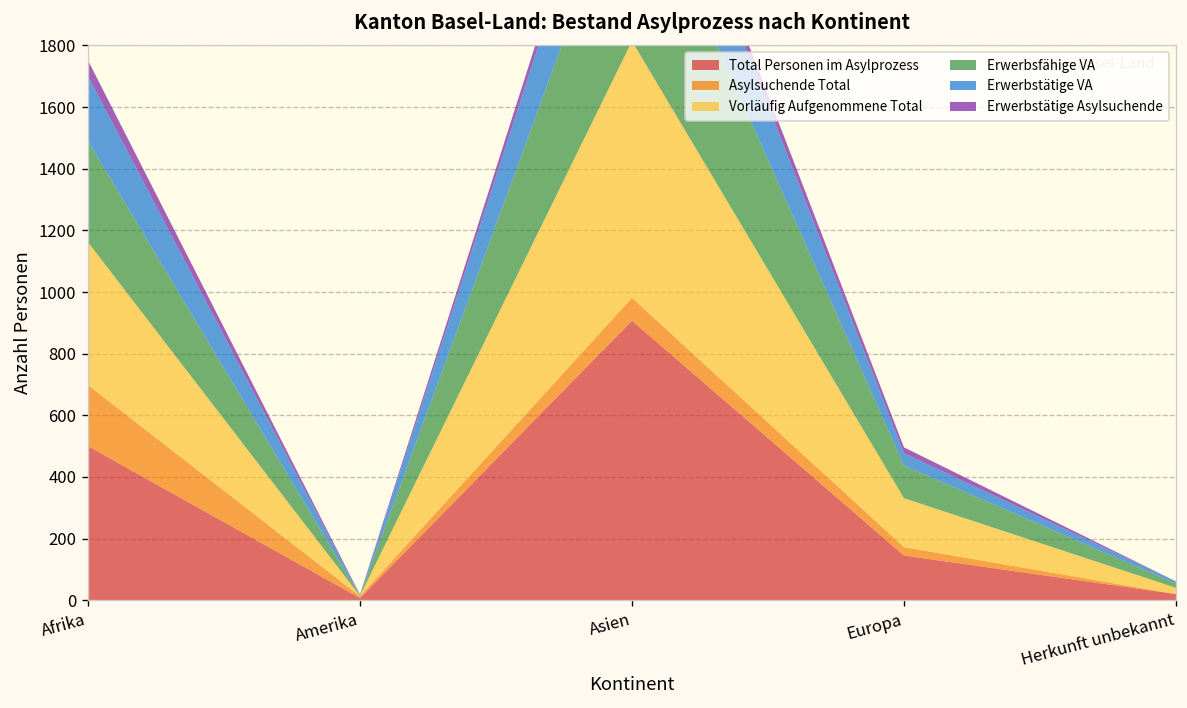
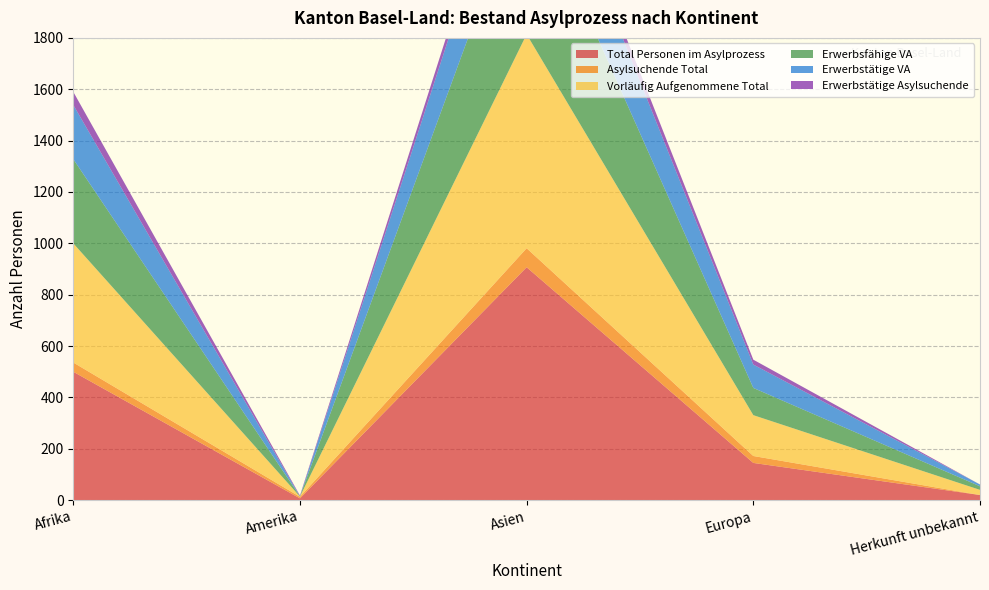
Asylsuchende Total, Afrika: 200 -> 40
Erwerbstätige VA, Europa: 40 -> 90
